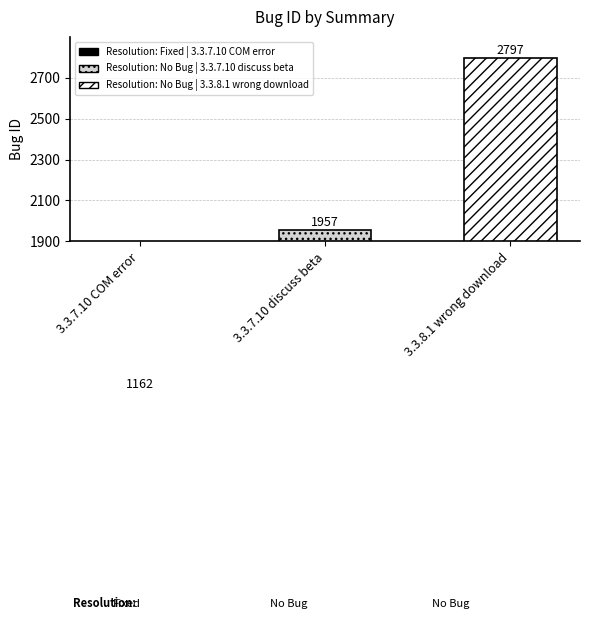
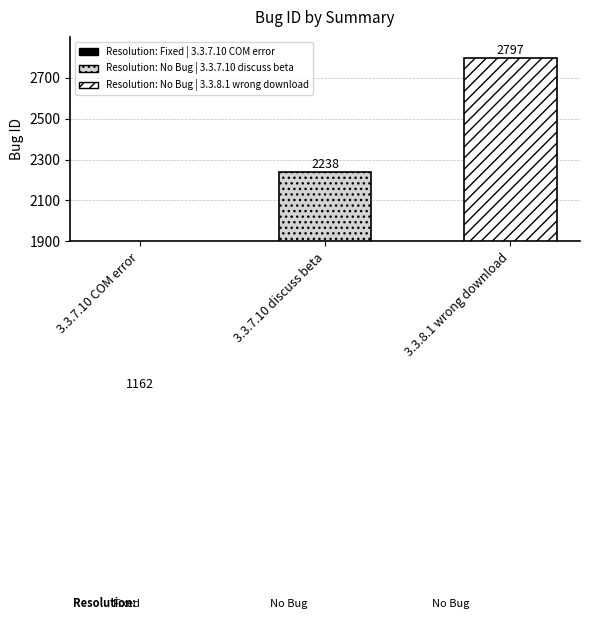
3.3.7.10 discuss beta: 1957 -> 2238
